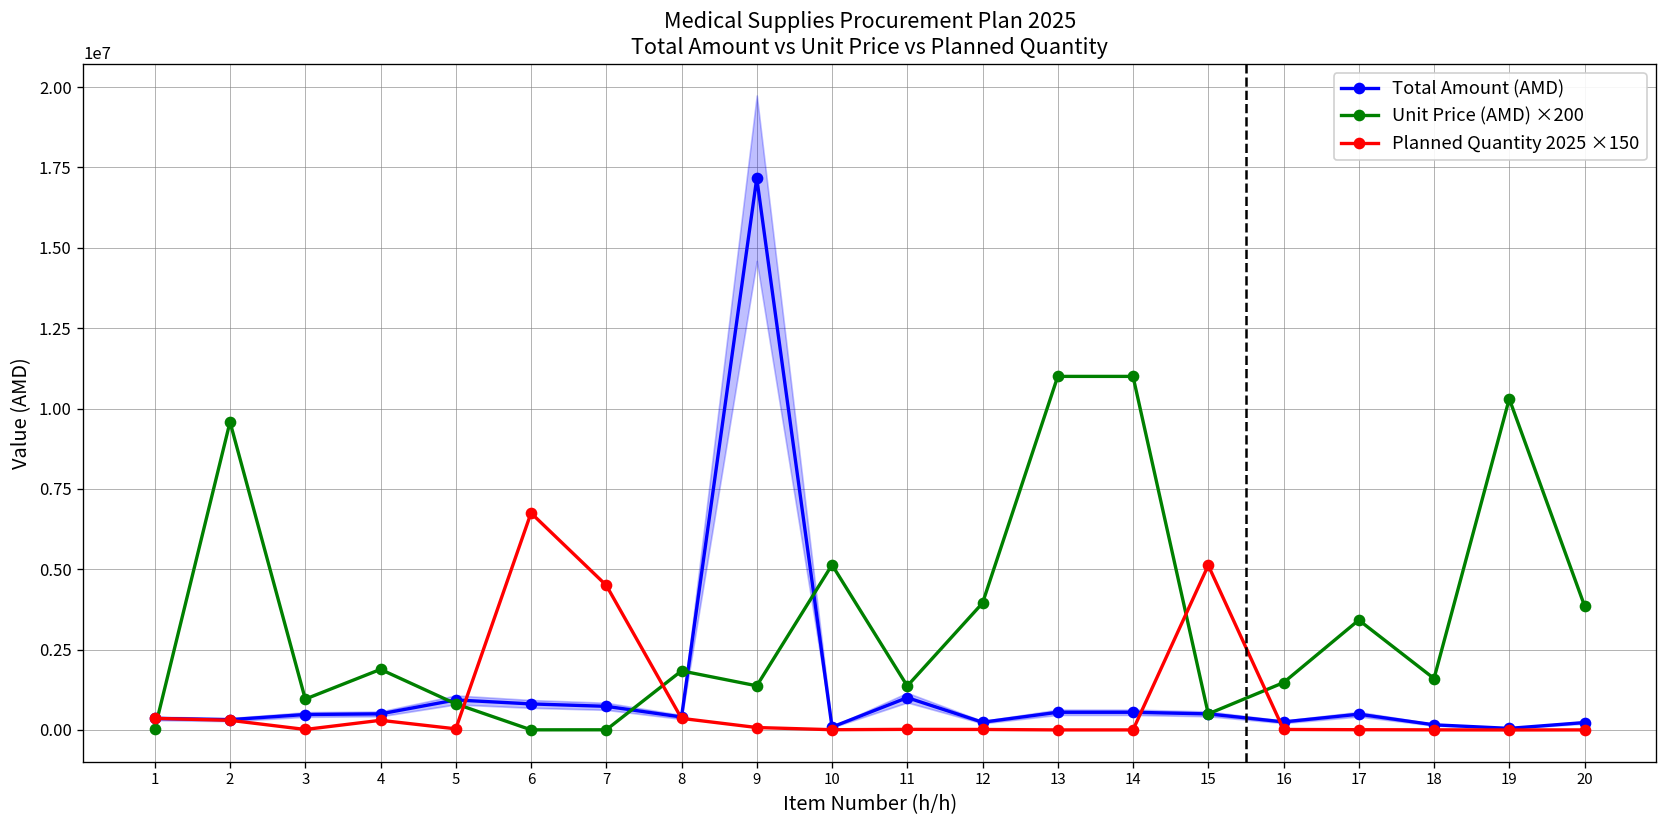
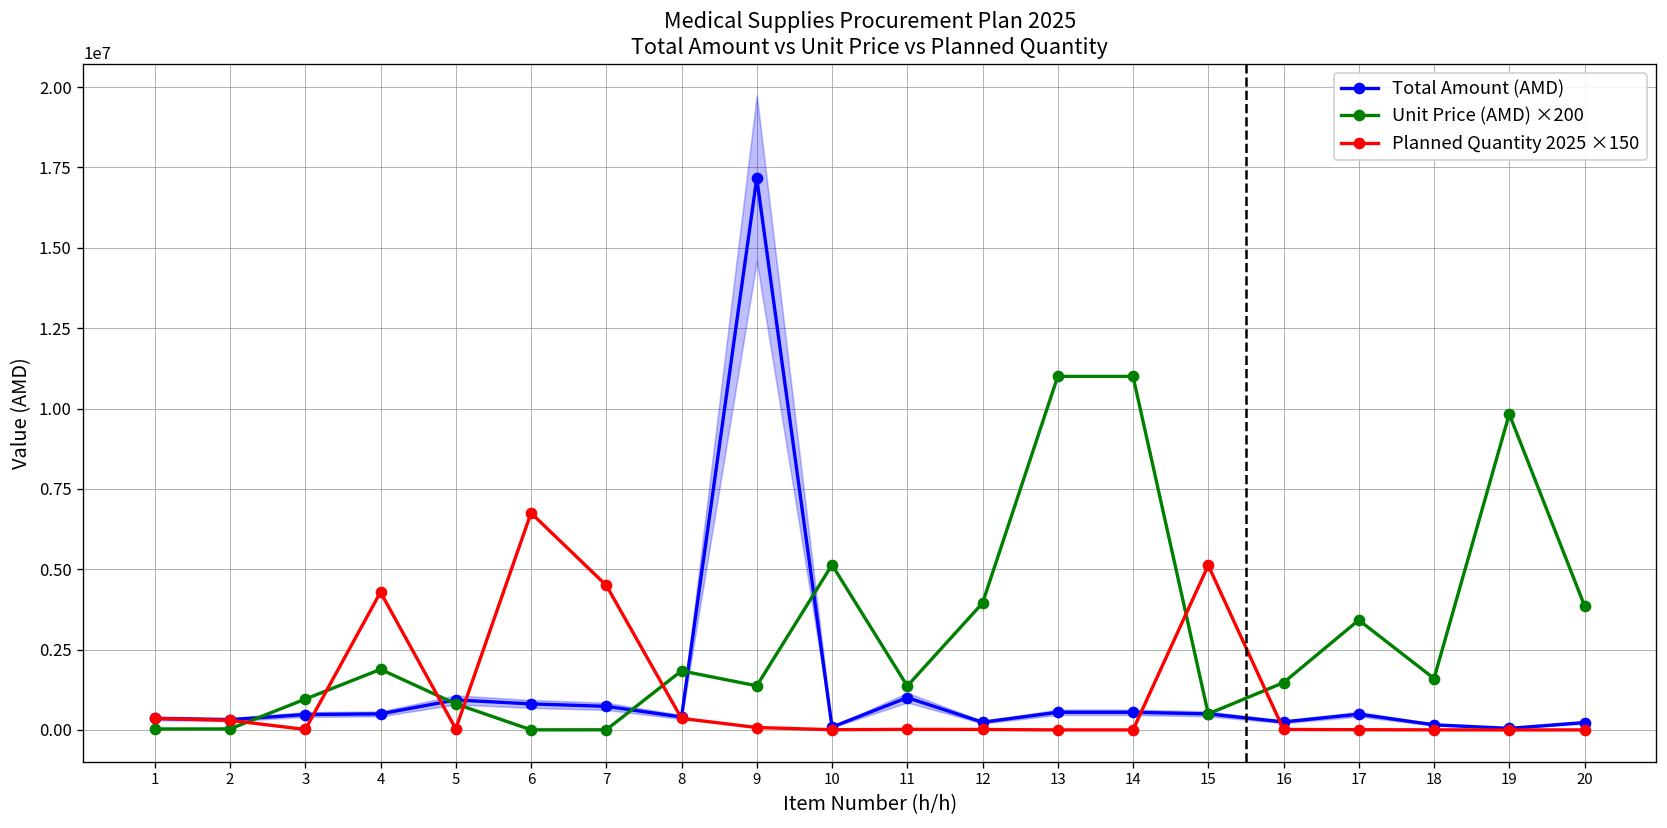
Unit Price (AMD) ×200, 2: 9600000 -> 0
Planned Quantity 2025 ×150, 4: 300000 -> 4300000
Unit Price (AMD) ×200, 19: 10300000 -> 9800000
